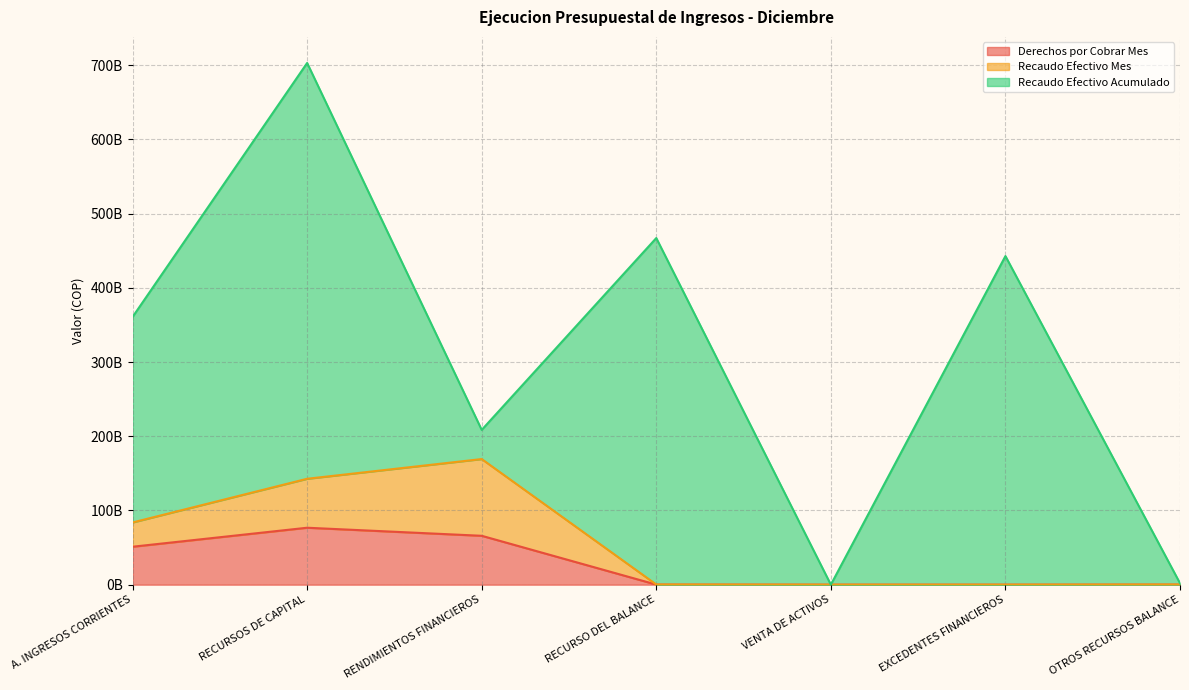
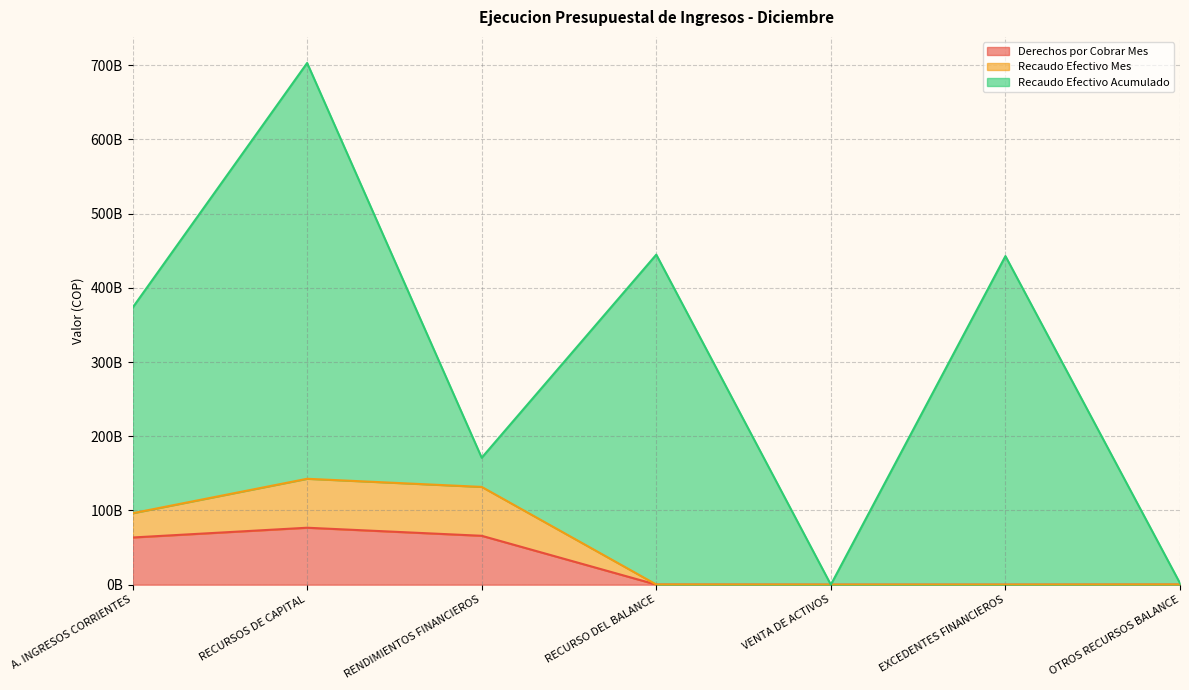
Derechos por Cobrar Mes, A. INGRESOS CORRIENTES: 50000000000 -> 60000000000
Recaudo Efectivo Mes, RENDIMIENTOS FINANCIEROS: 100000000000 -> 70000000000
Recaudo Efectivo Acumulado, RECURSO DEL BALANCE: 470000000000 -> 440000000000
